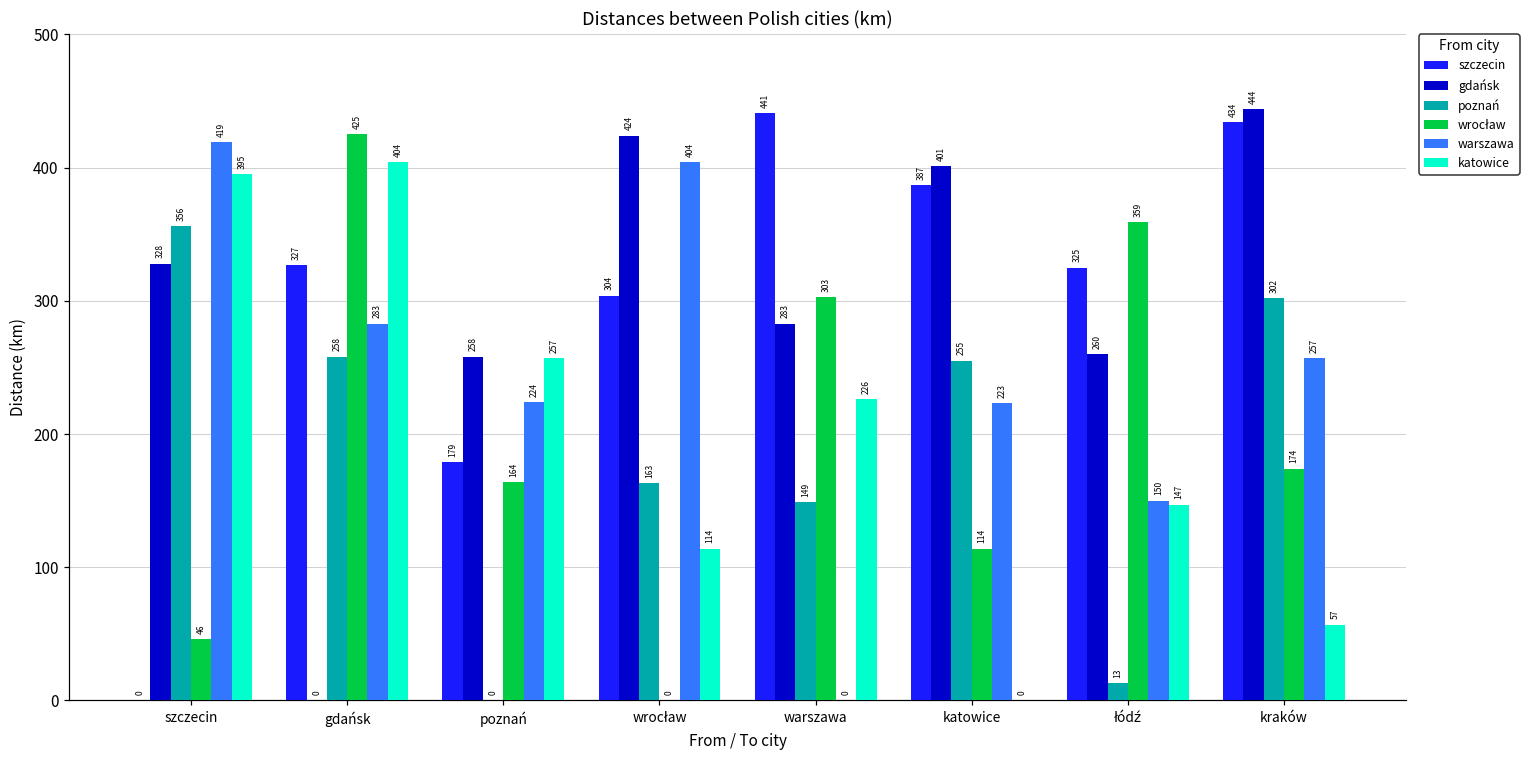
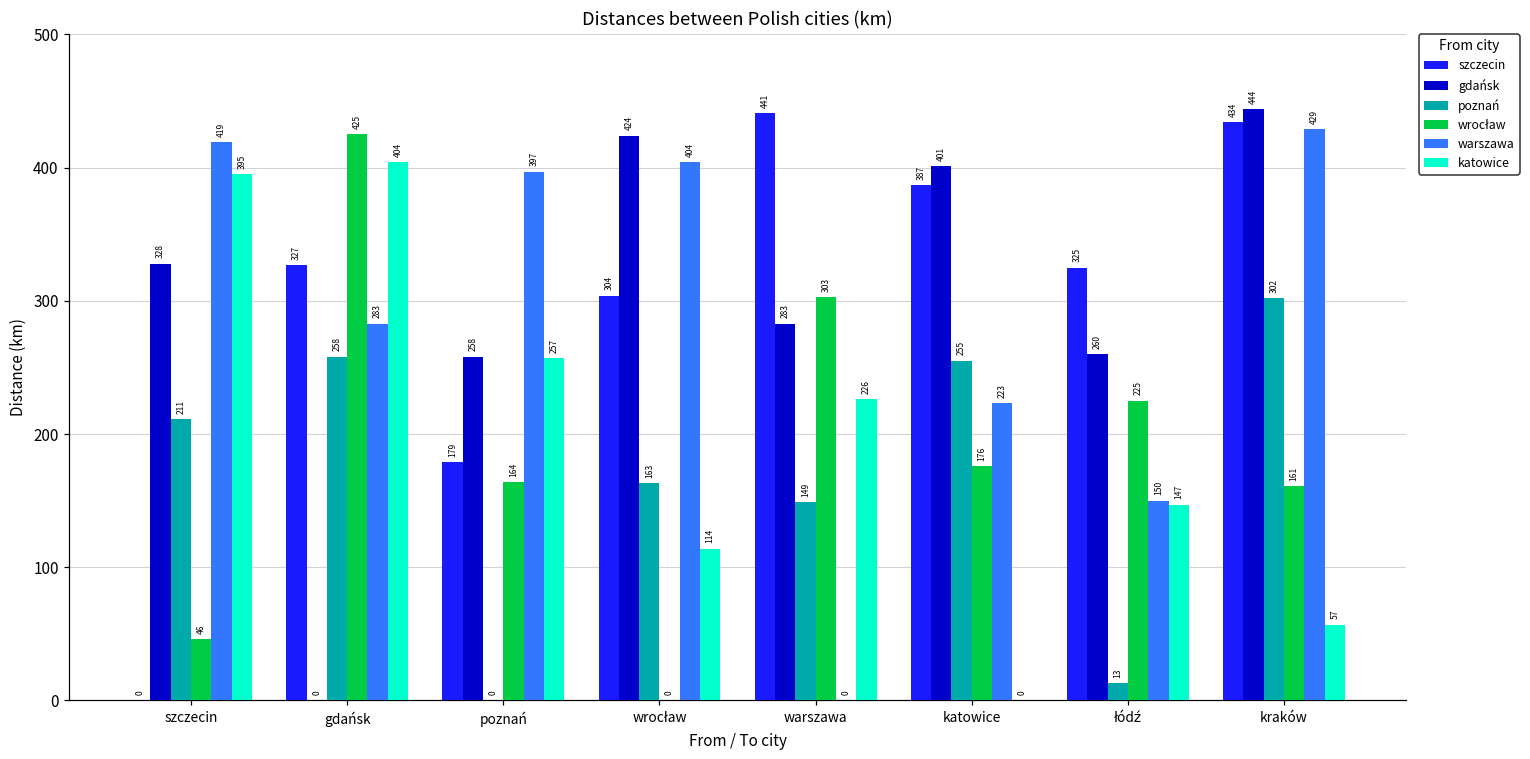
poznań, szczecin: 356 -> 211
warszawa, poznań: 224 -> 397
wrocław, katowice: 114 -> 176
wrocław, łódź: 359 -> 225
wrocław, kraków: 174 -> 161
warszawa, kraków: 257 -> 429
